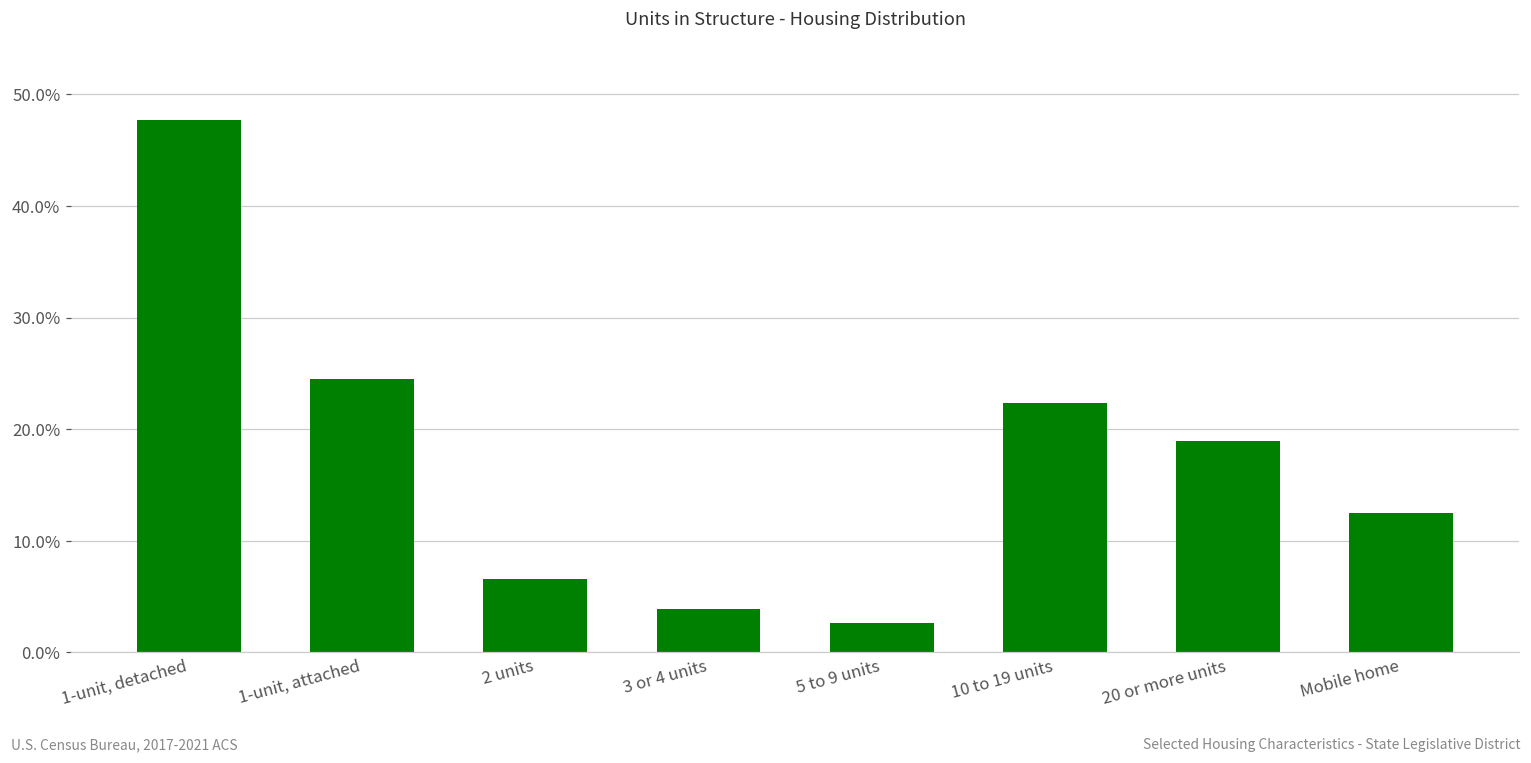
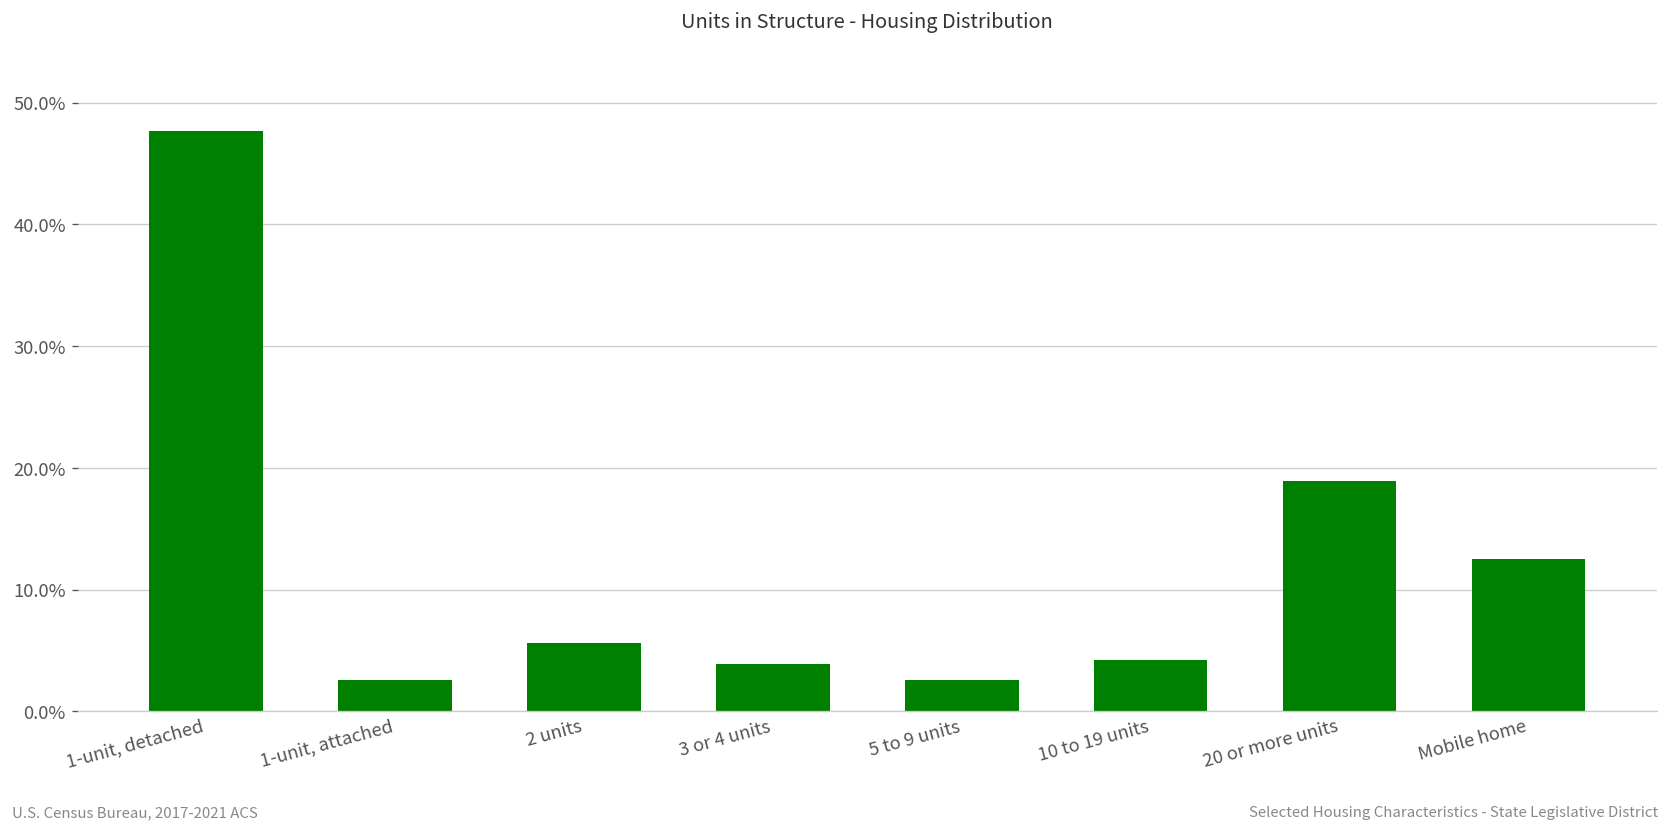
1-unit, attached: 24.5% -> 2.6%
2 units: 6.6% -> 5.6%
10 to 19 units: 22.3% -> 4.2%
